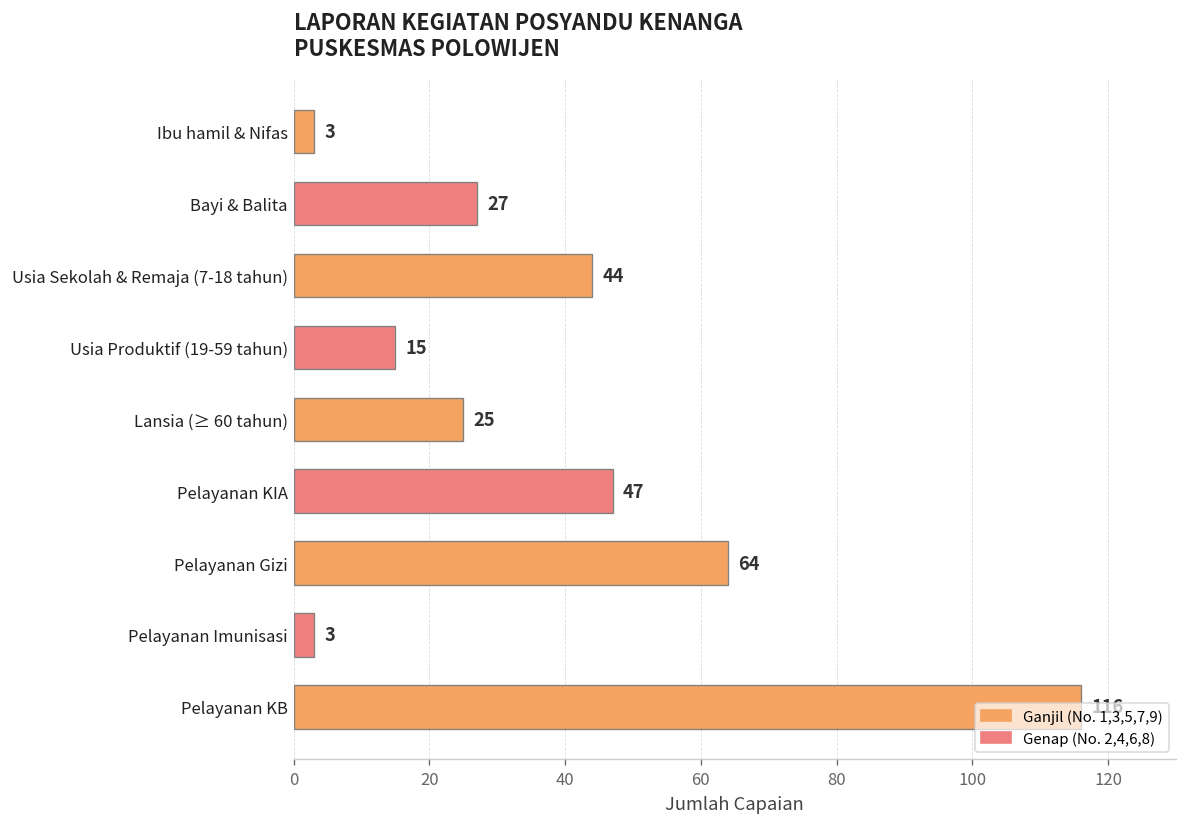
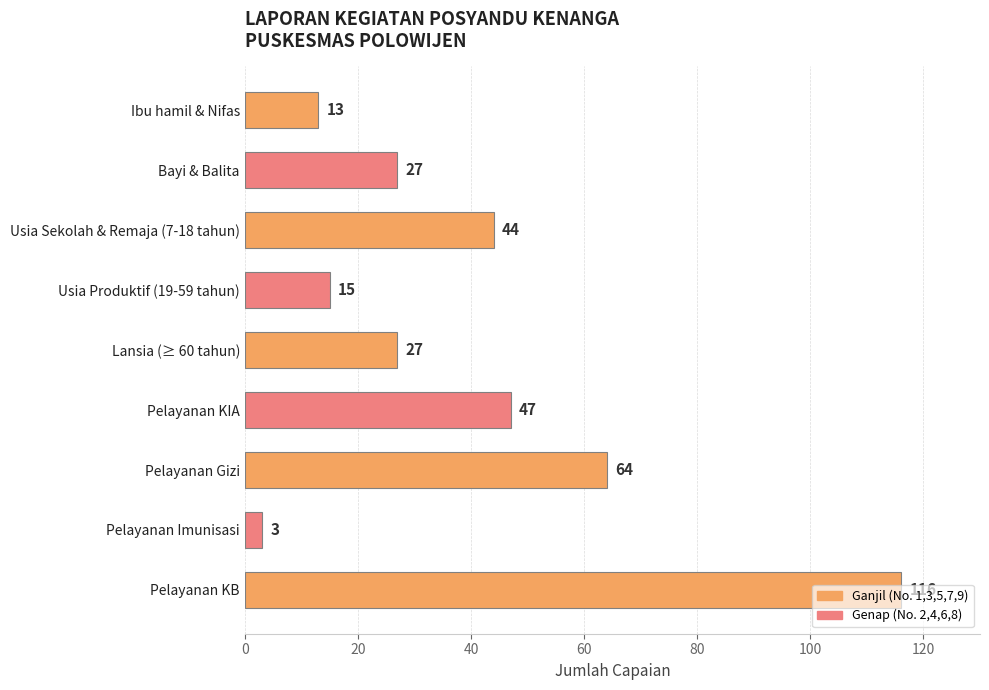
Ibu hamil & Nifas: 3 -> 13
Lansia (≥ 60 tahun): 25 -> 27
